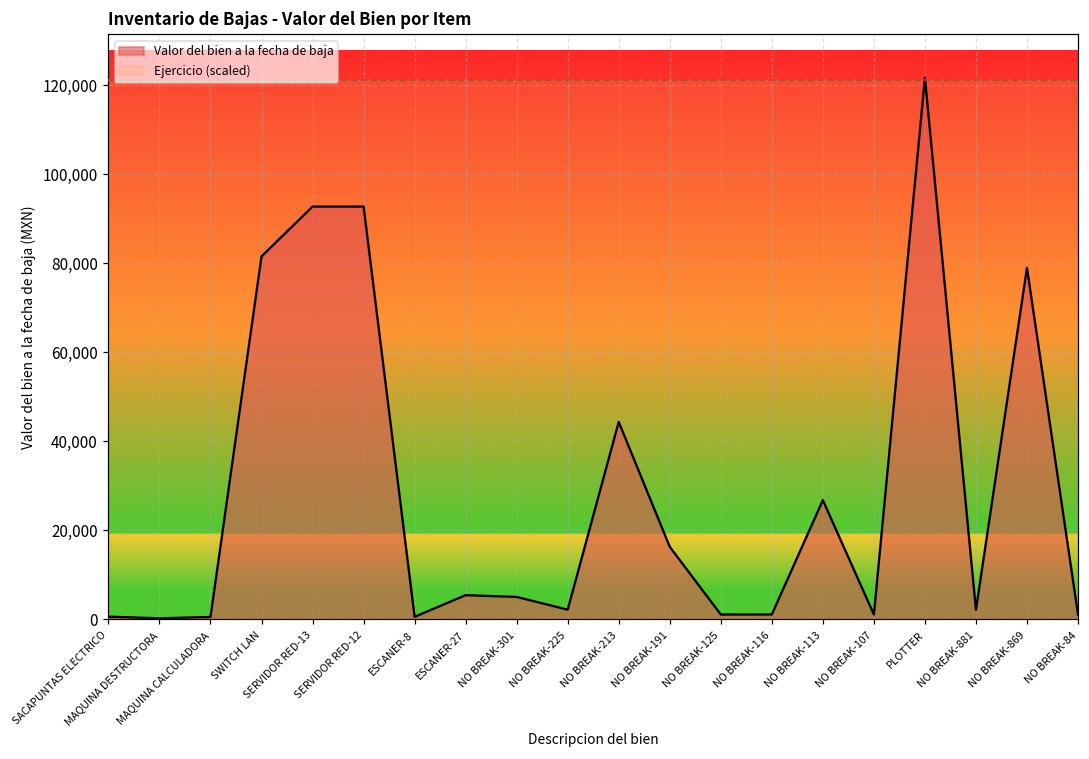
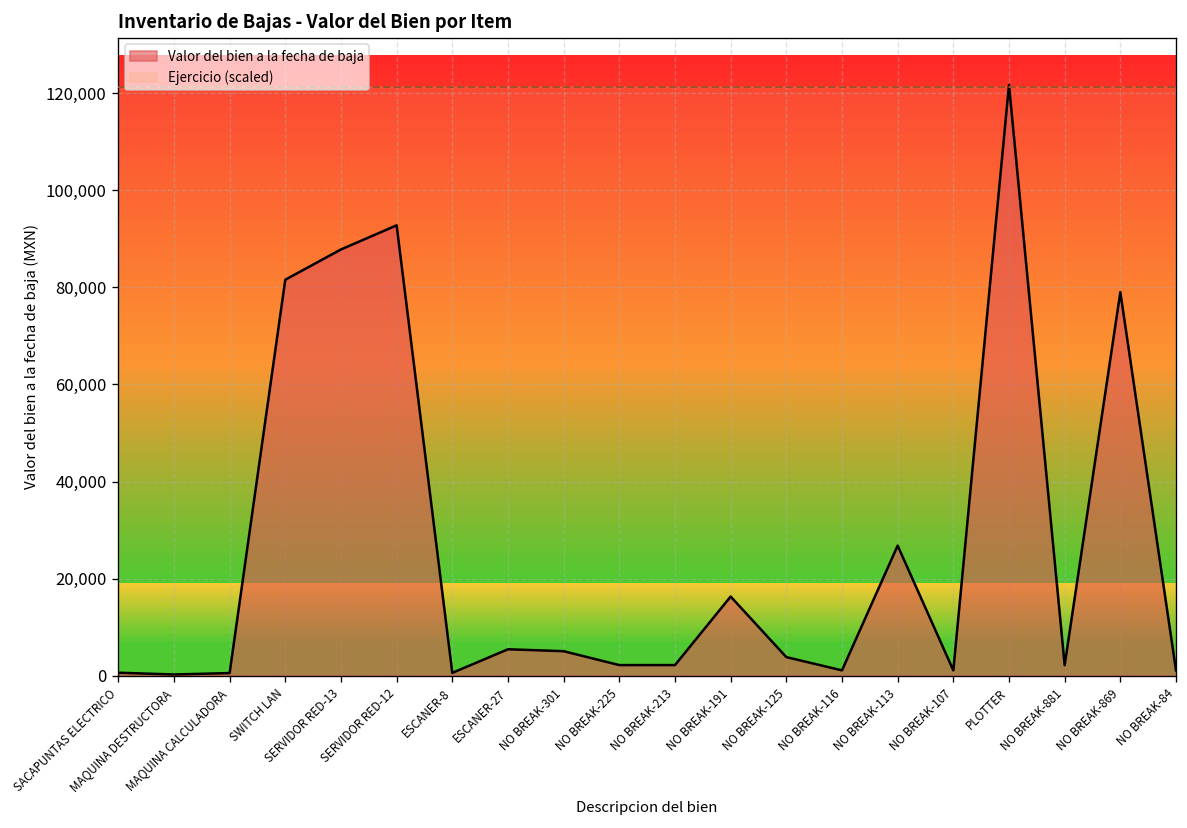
Valor del bien a la fecha de baja, SERVIDOR RED-13: 93,000 -> 88,000
Valor del bien a la fecha de baja, NO BREAK-213: 44,000 -> 2,000
Valor del bien a la fecha de baja, NO BREAK-125: 1,000 -> 4,000
